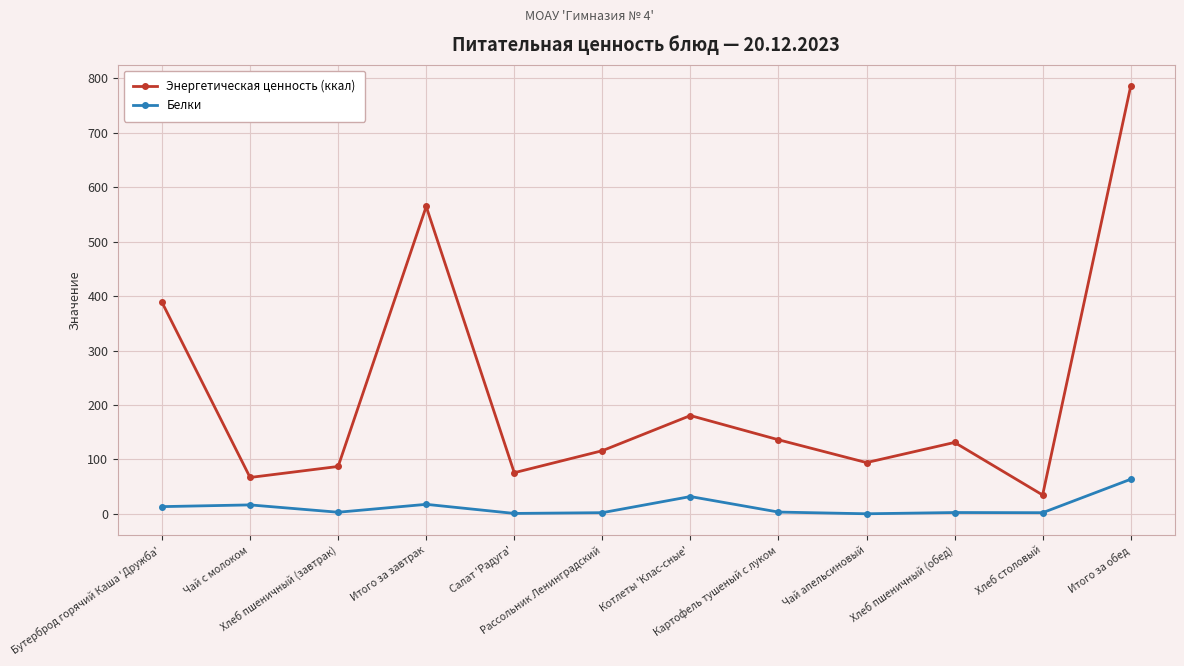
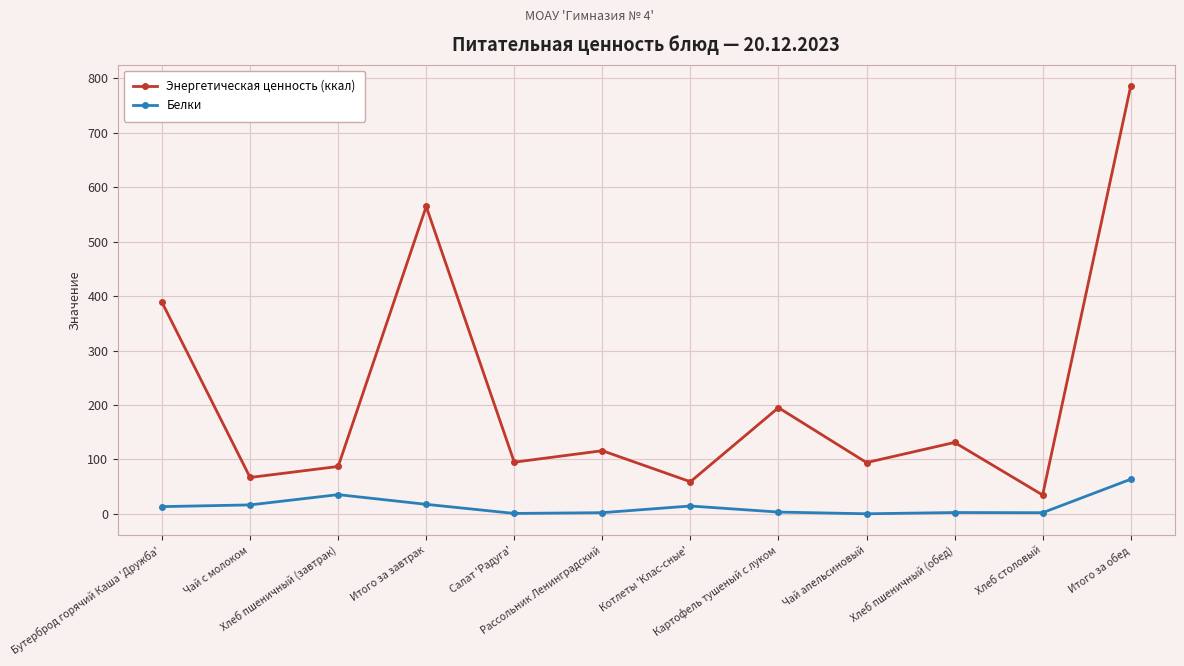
Белки, Хлеб пшеничный (завтрак): 0 -> 40
Энергетическая ценность (ккал), Салат 'Радуга': 80 -> 90
Энергетическая ценность (ккал), Котлеты 'Клас-сные': 180 -> 60
Белки, Котлеты 'Клас-сные': 30 -> 10
Энергетическая ценность (ккал), Картофель тушеный с луком: 140 -> 200
